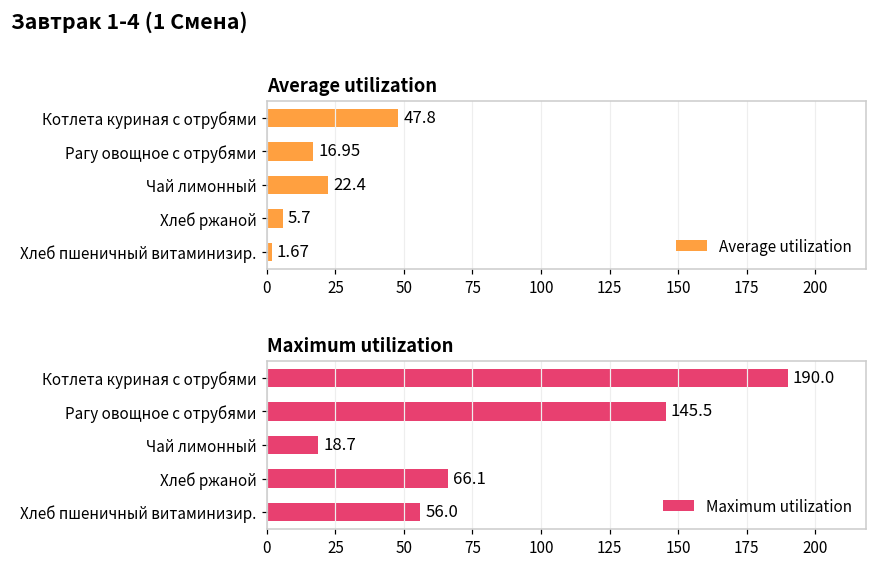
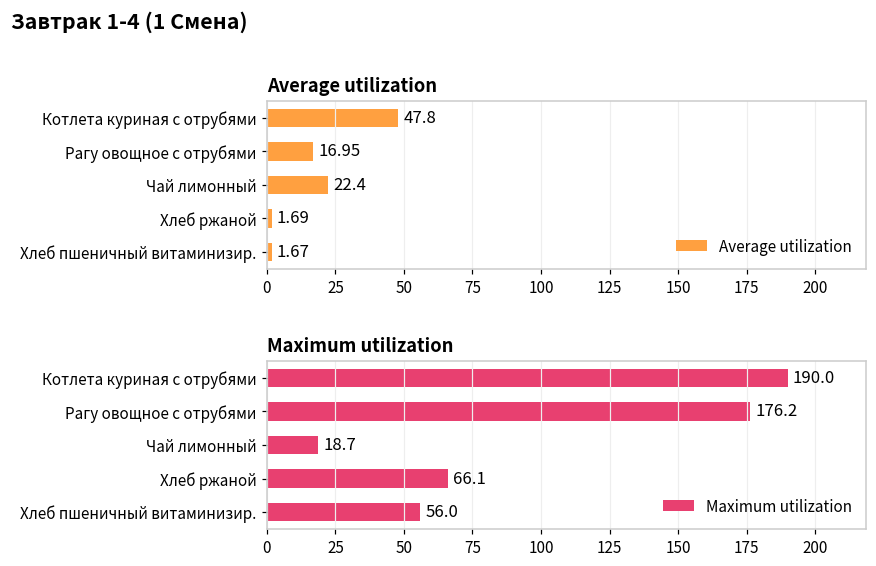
Average utilization, Хлеб ржаной: 5.7 -> 1.69
Maximum utilization, Рагу овощное с отрубями: 145.5 -> 176.2
